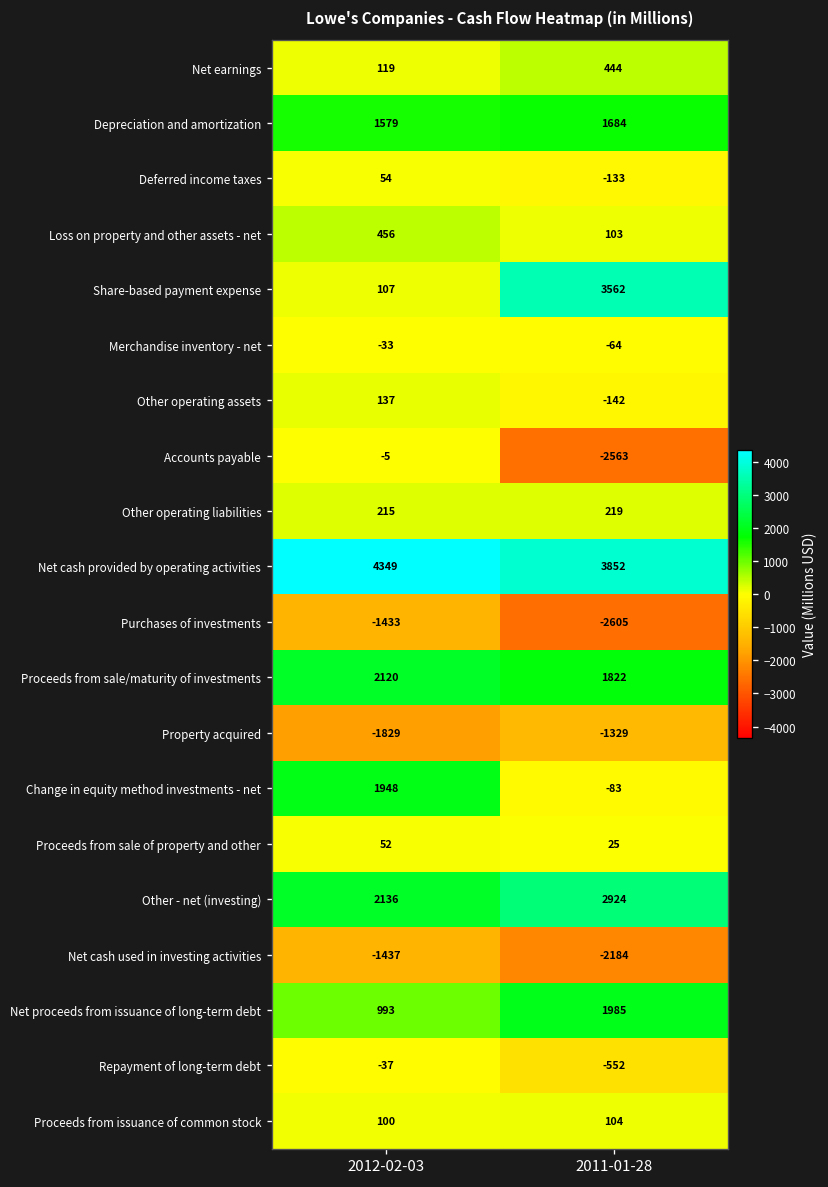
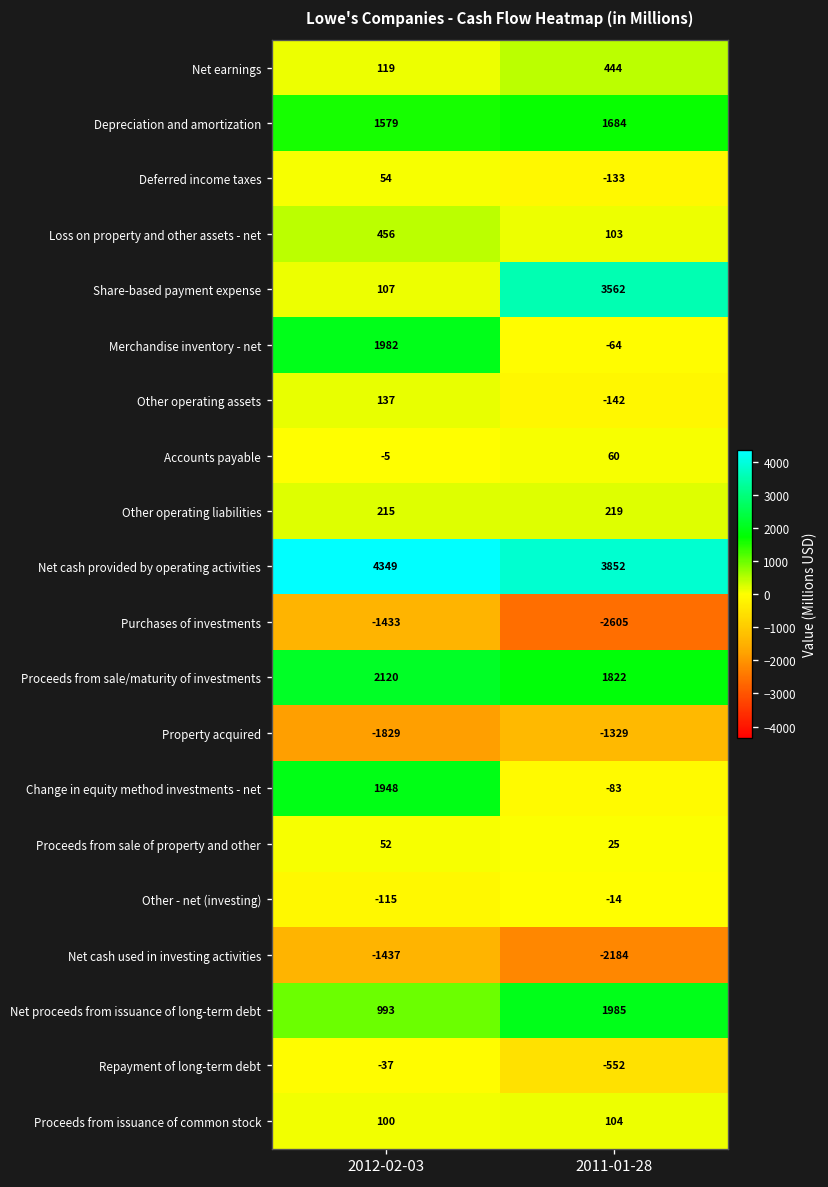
Merchandise inventory - net, 2012-02-03: -33 -> 1982
Accounts payable, 2011-01-28: -2563 -> 60
Other - net (investing), 2012-02-03: 2136 -> -115
Other - net (investing), 2011-01-28: 2924 -> -14
